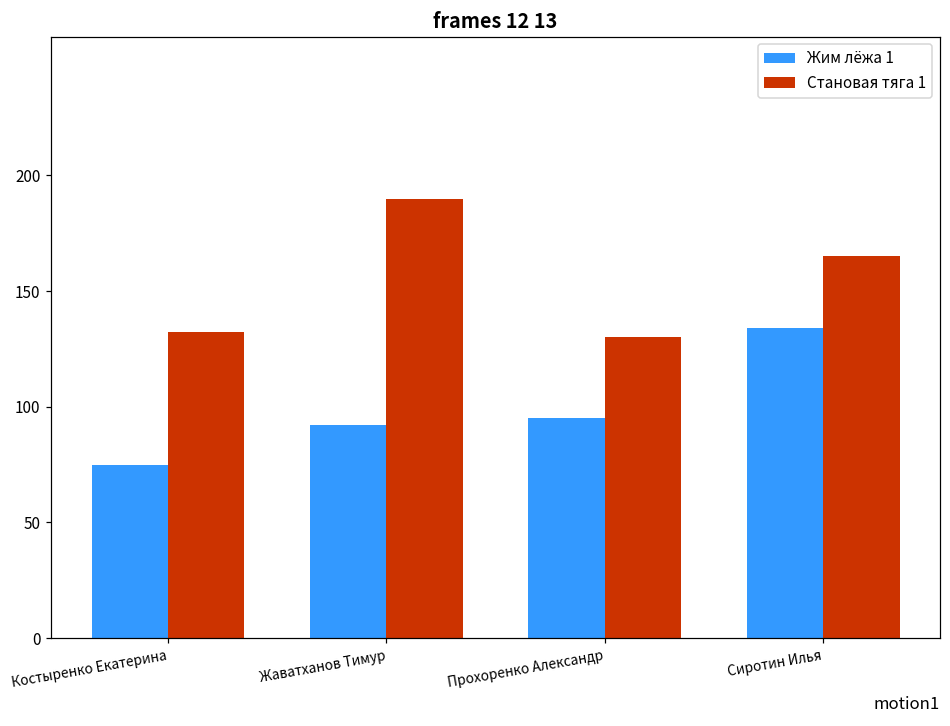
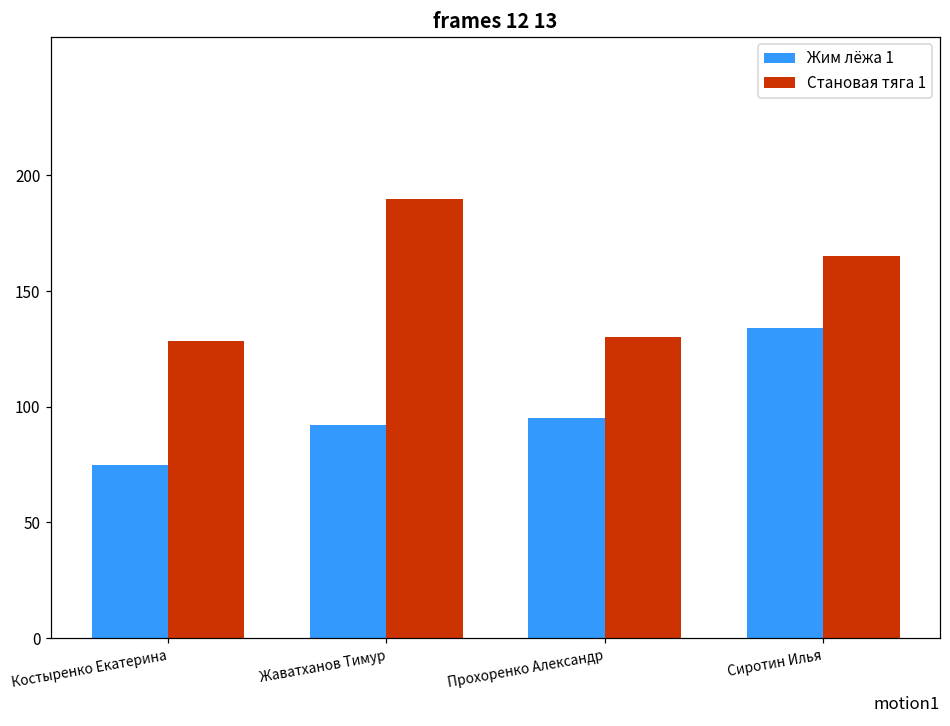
Становая тяга 1, Костыренко Екатерина: 133 -> 129
